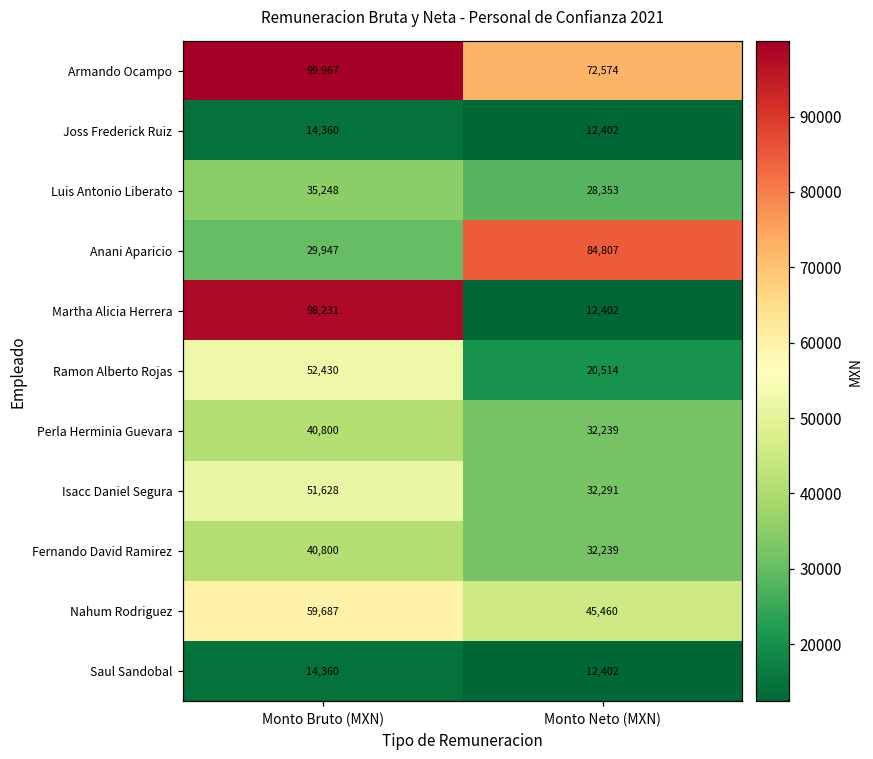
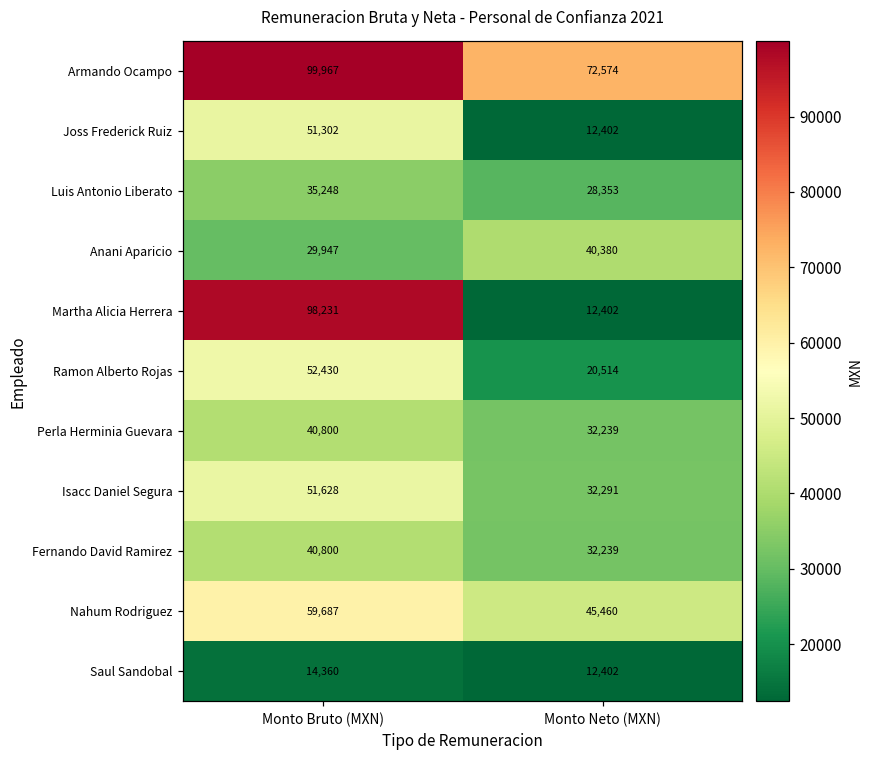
Joss Frederick Ruiz, Monto Bruto (MXN): 14,360 -> 51,302
Anani Aparicio, Monto Neto (MXN): 84,807 -> 40,380
